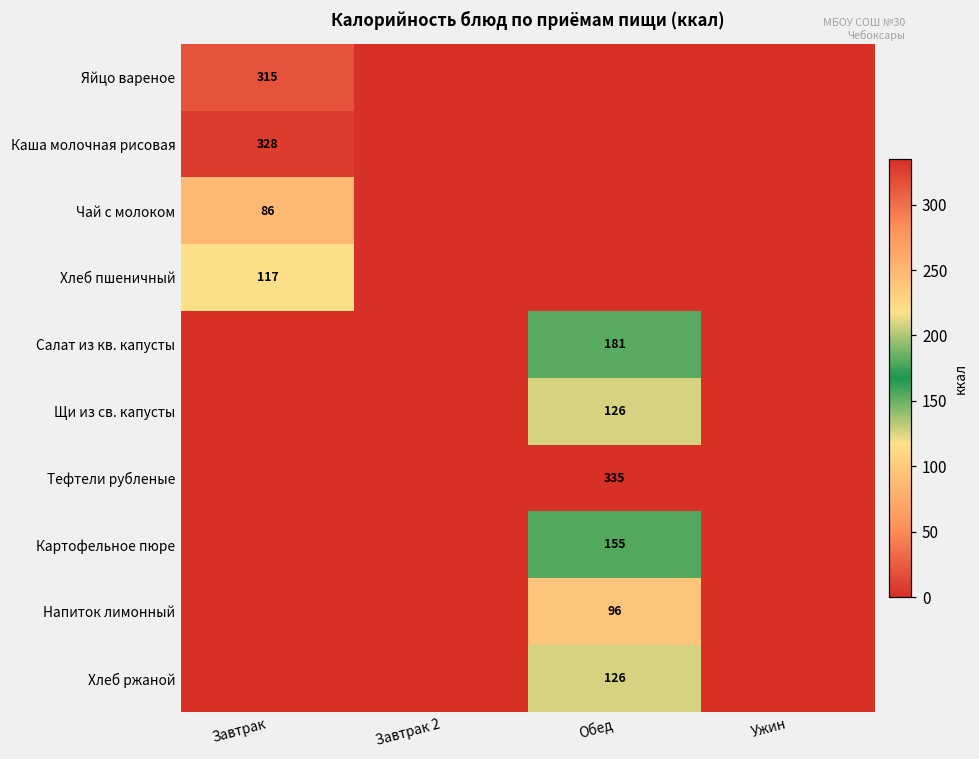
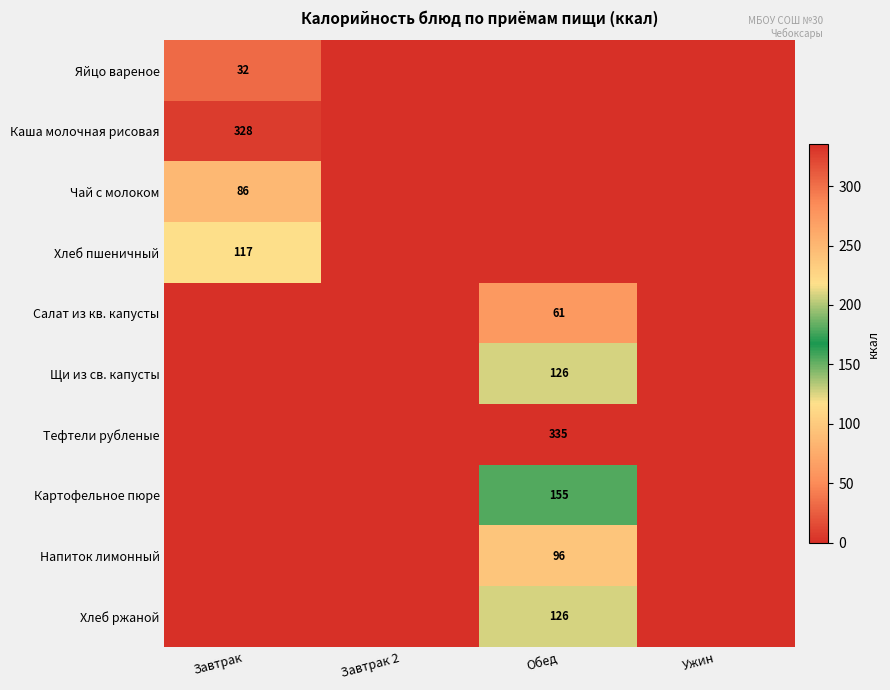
Яйцо вареное, Завтрак: 315 -> 32
Салат из кв. капусты, Обед: 181 -> 61
